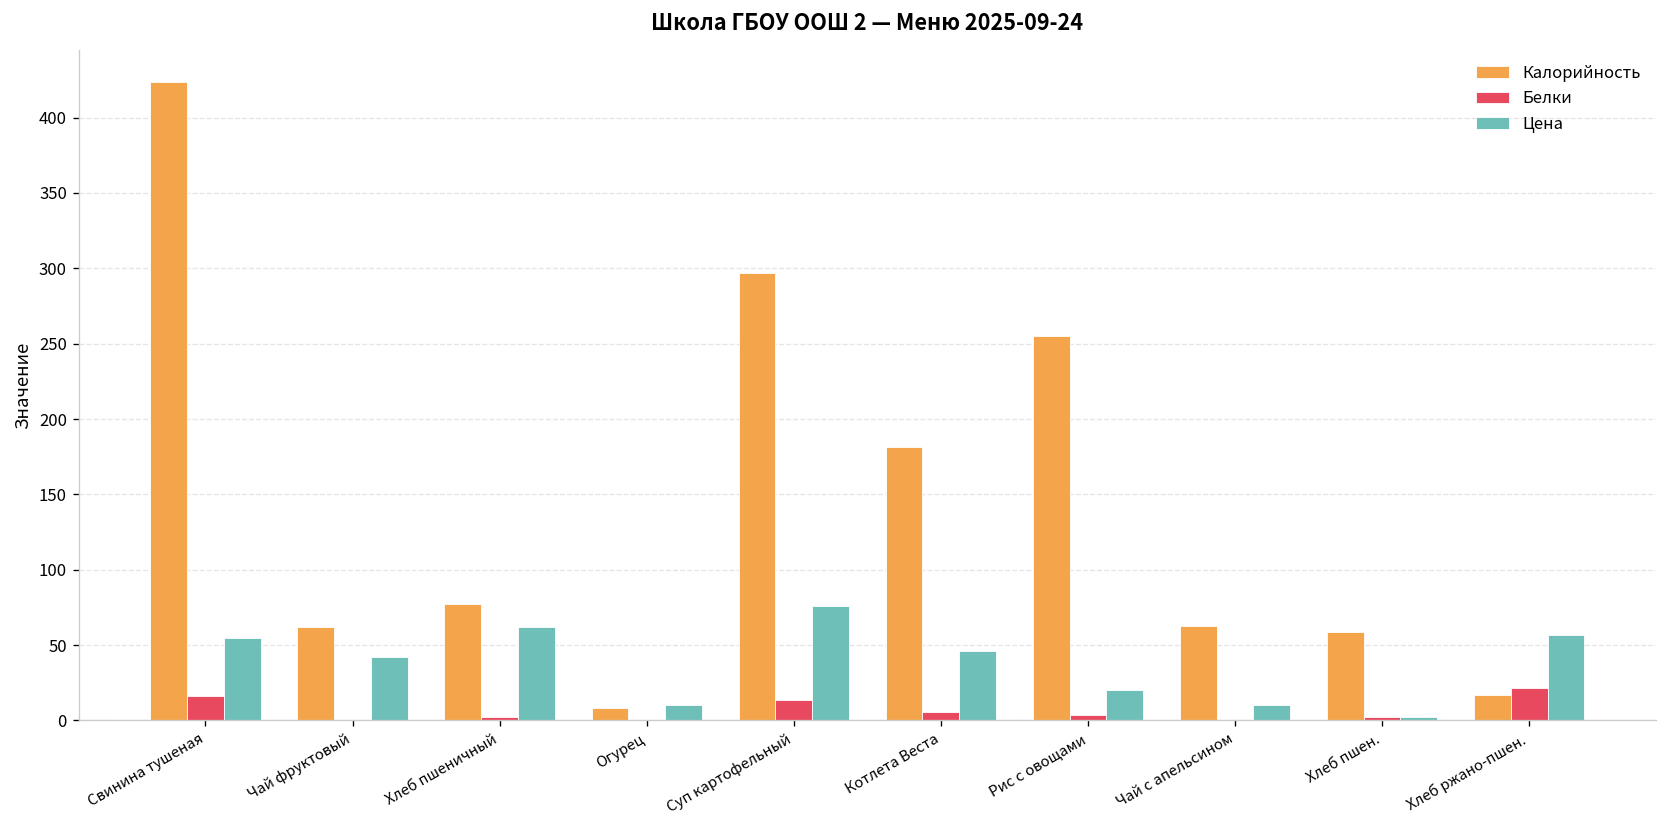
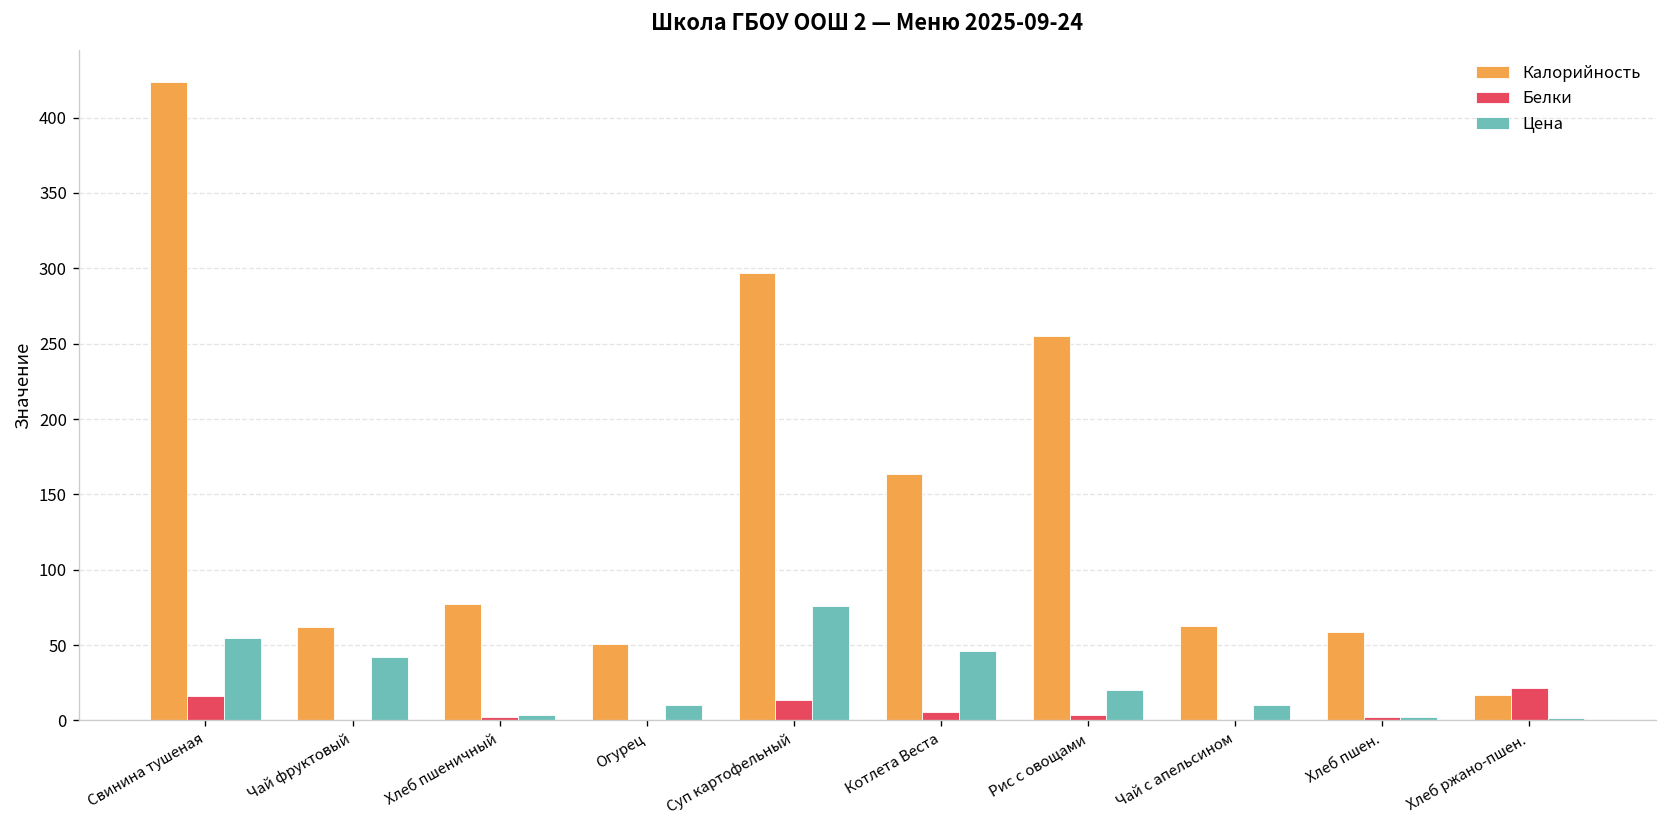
Цена, Хлеб пшеничный: 62 -> 4
Калорийность, Огурец: 8 -> 51
Калорийность, Котлета Веста: 182 -> 163
Цена, Хлеб ржано-пшен.: 56 -> 2
